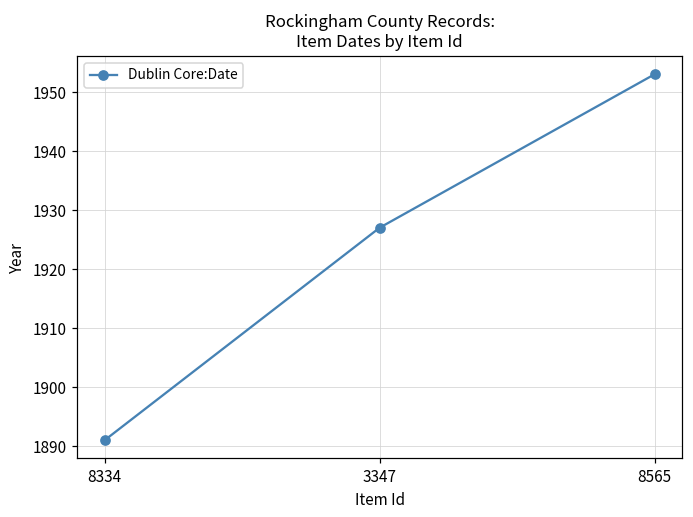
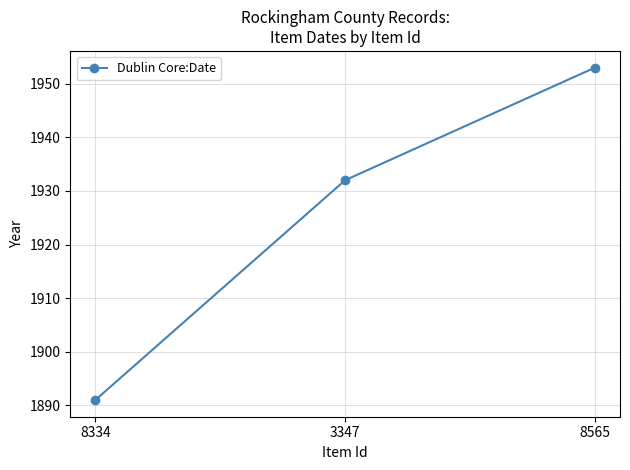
3347: 1927 -> 1932
